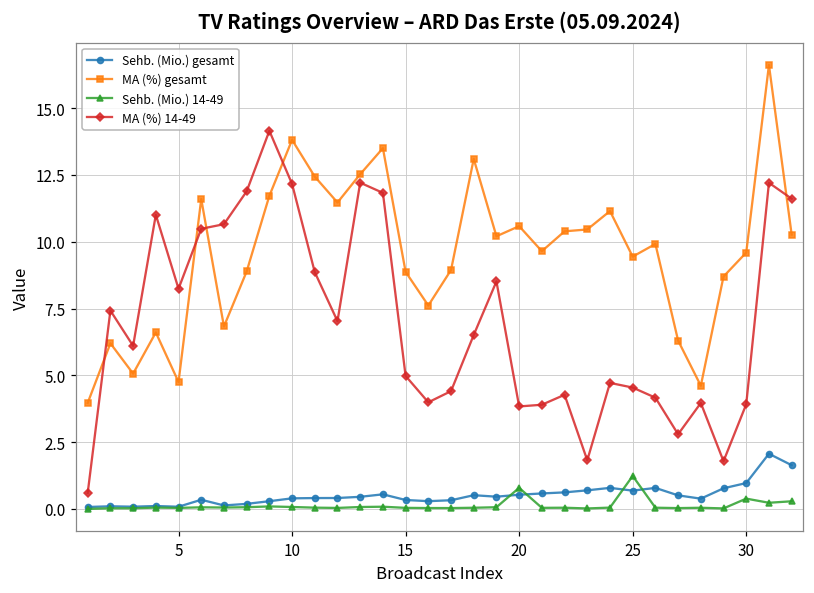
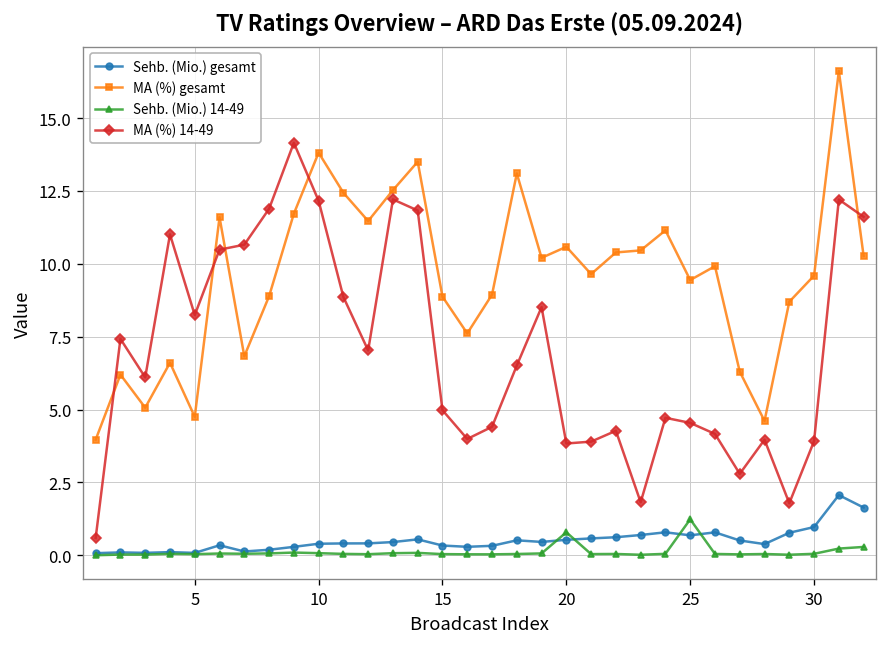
Sehb. (Mio.) 14-49, 30: 0.4 -> 0.1
